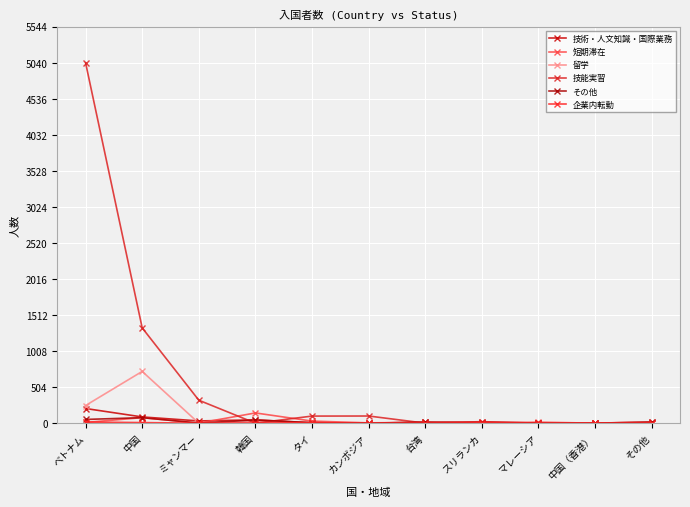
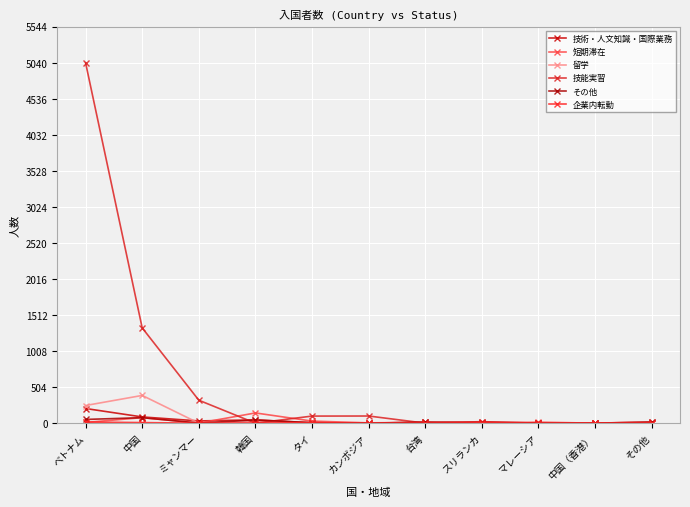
留学, 中国: 700 -> 400
